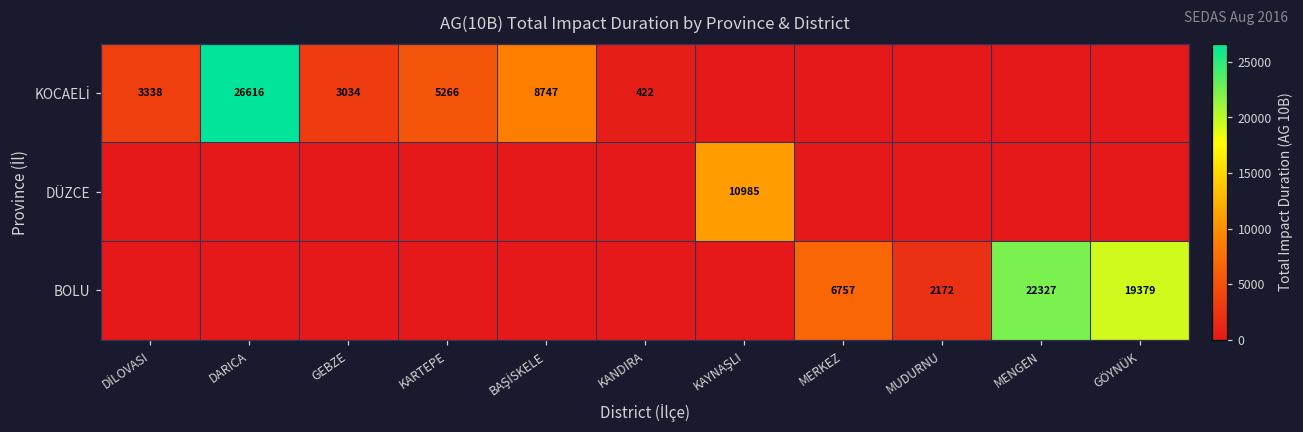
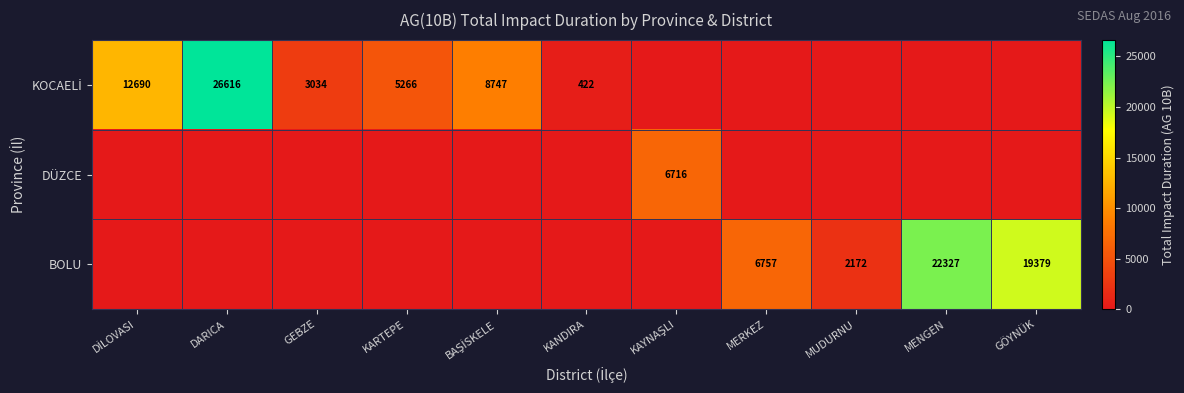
KOCAELİ, DİLOVASI: 3338 -> 12690
DÜZCE, KAYNAŞLI: 10985 -> 6716
